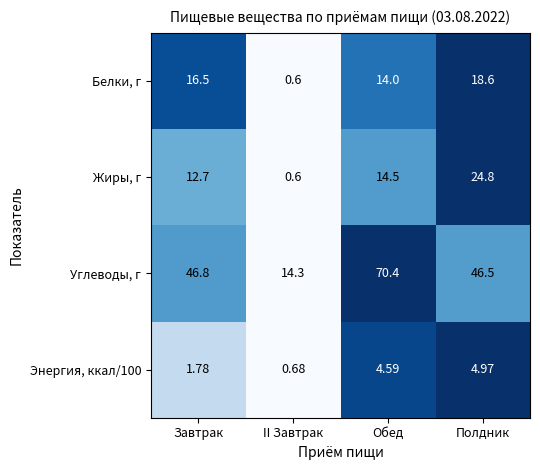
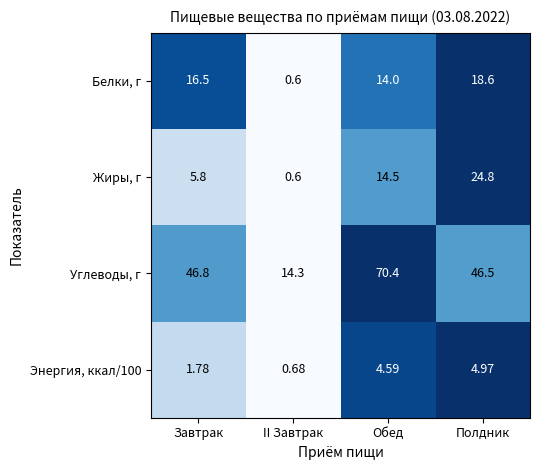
Жиры, г, Завтрак: 12.7 -> 5.8
